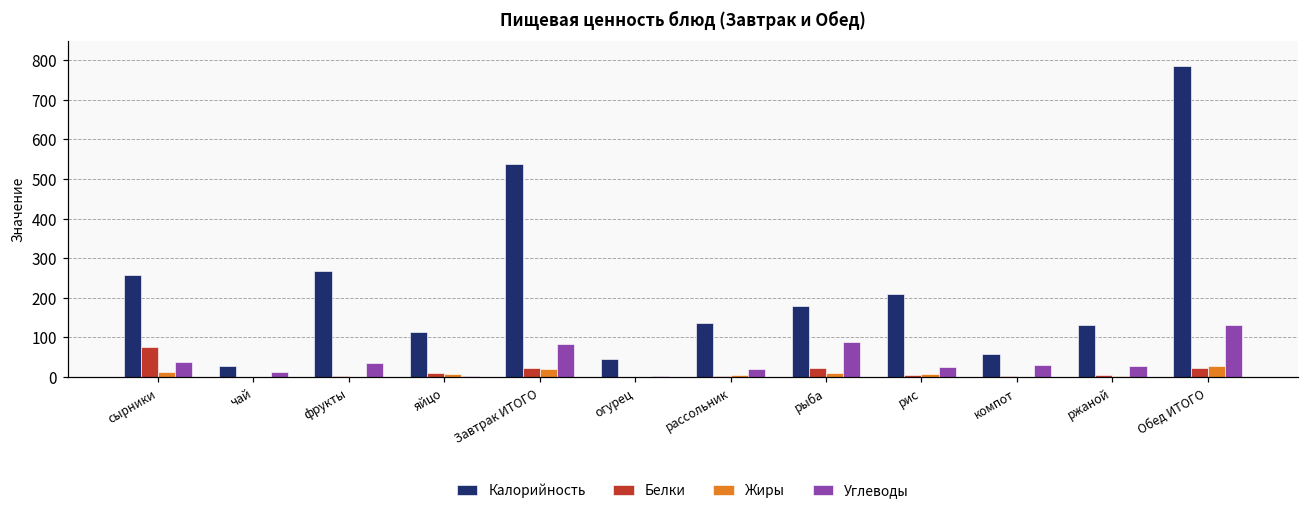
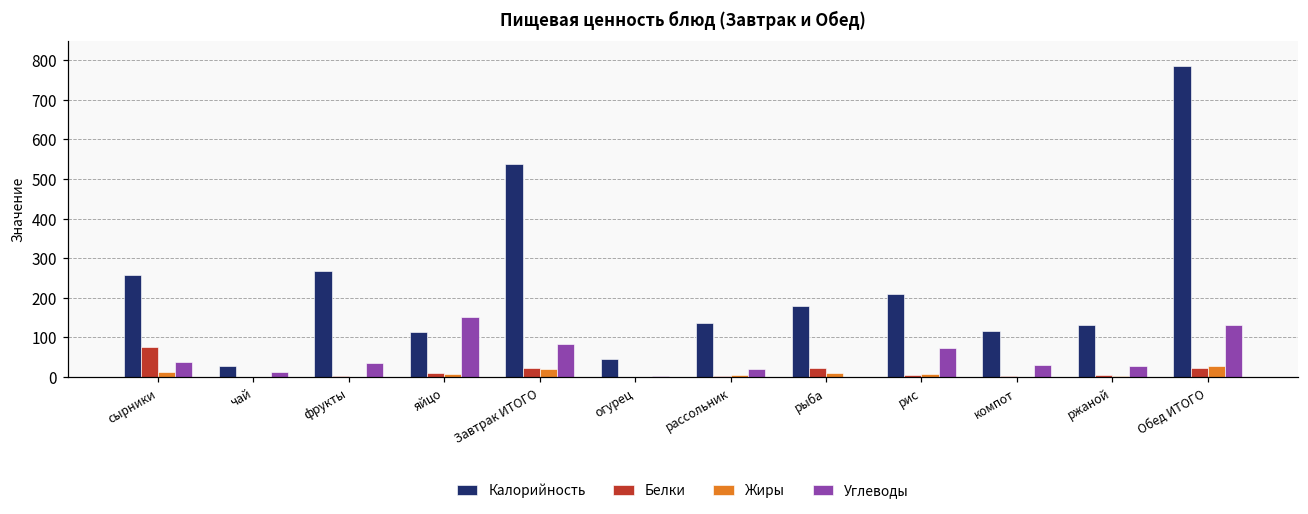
Углеводы, яйцо: 0 -> 150
Углеводы, рыба: 90 -> 0
Углеводы, рис: 30 -> 70
Калорийность, компот: 60 -> 120
